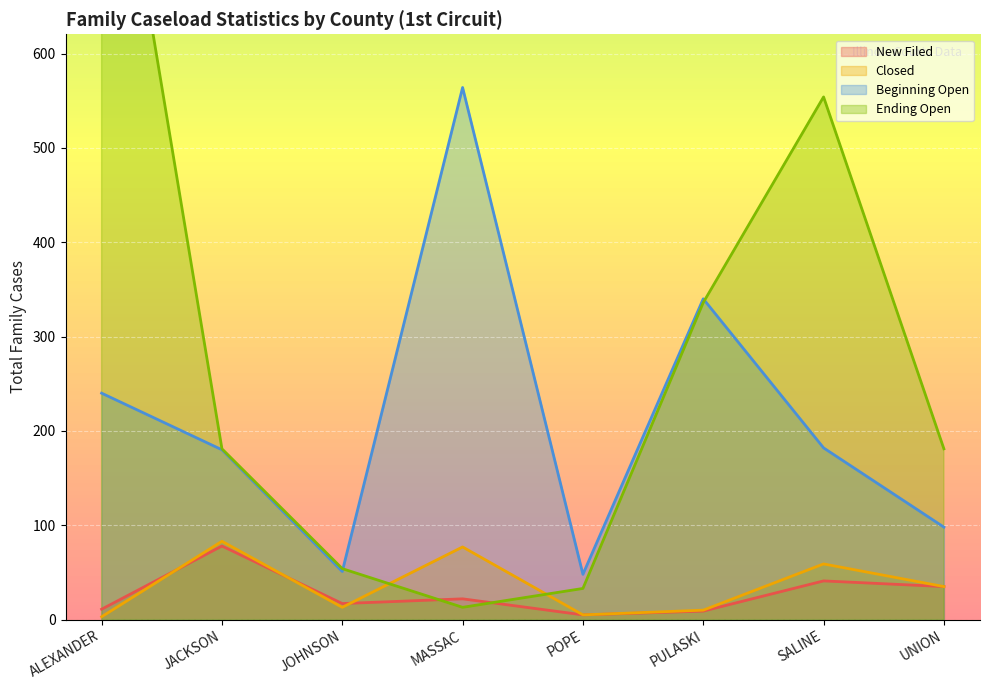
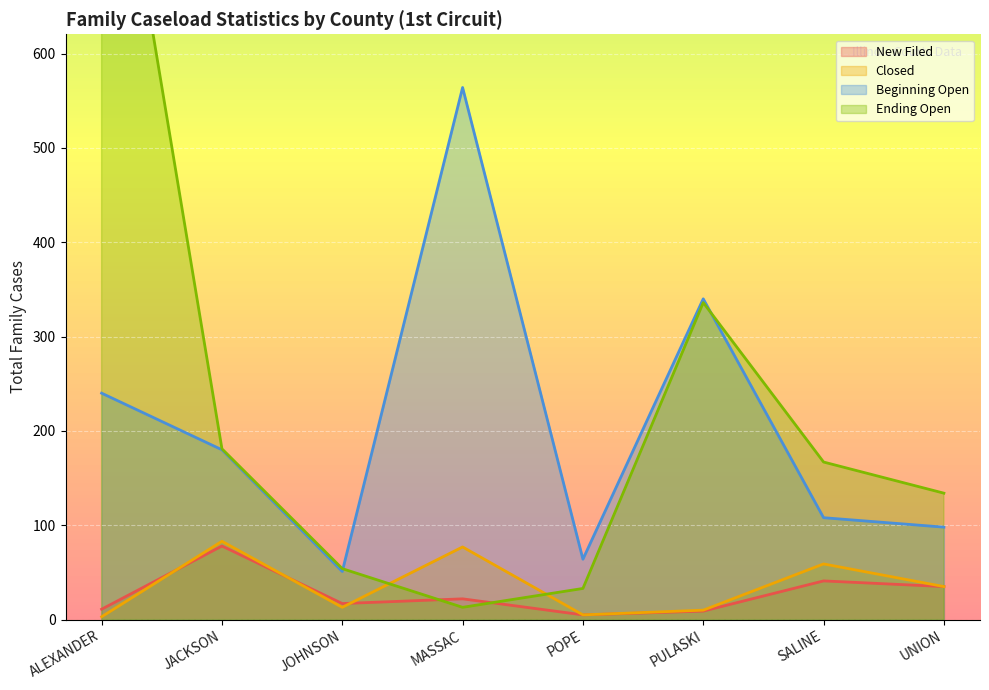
Beginning Open, POPE: 50 -> 60
Beginning Open, SALINE: 180 -> 110
Ending Open, SALINE: 550 -> 170
Ending Open, UNION: 180 -> 130
